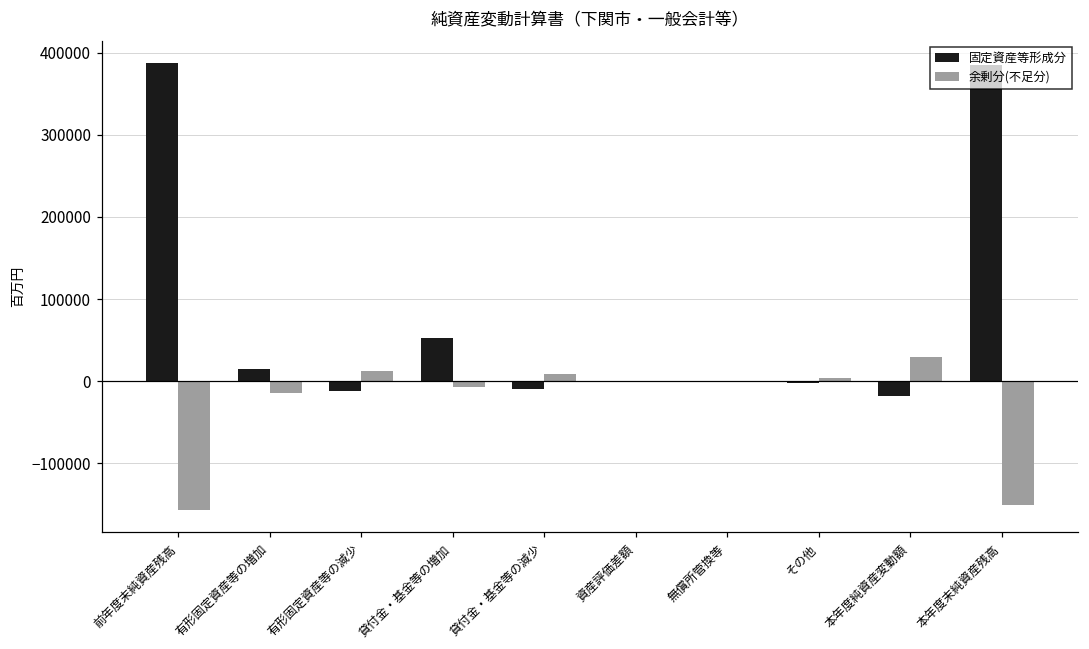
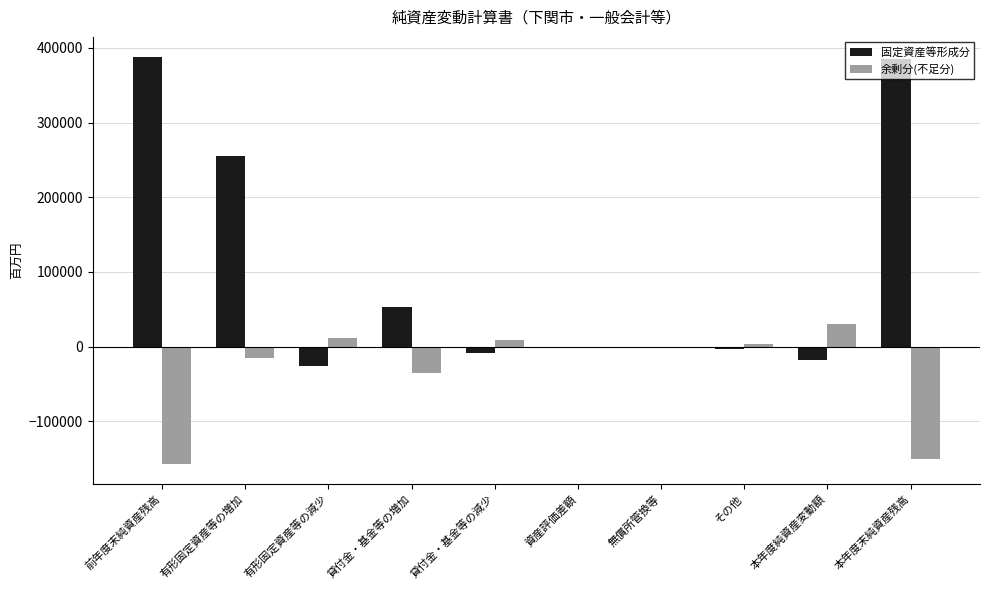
固定資産等形成分, 有形固定資産等の増加: 10000 -> 260000
固定資産等形成分, 有形固定資産等の減少: -10000 -> -30000
余剰分(不足分), 貸付金・基金等の増加: -10000 -> -40000
